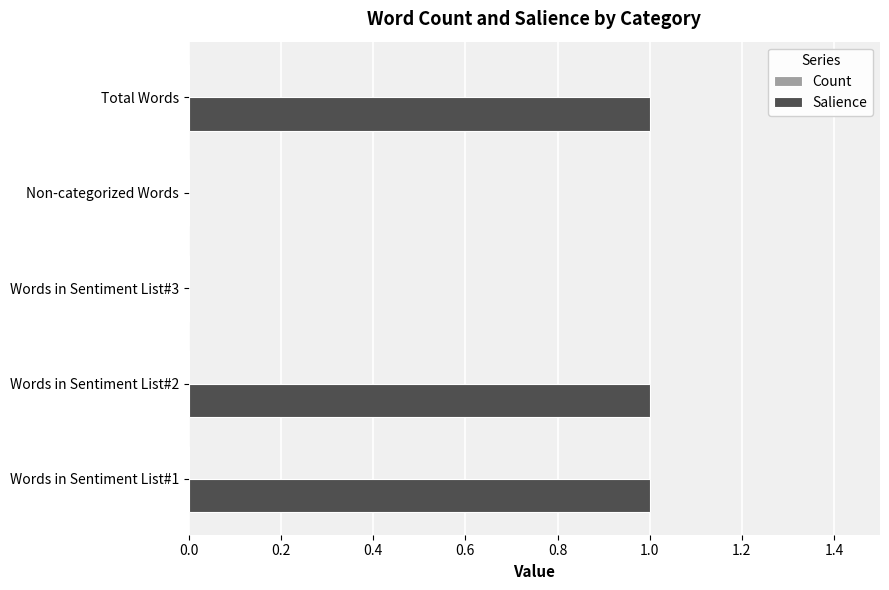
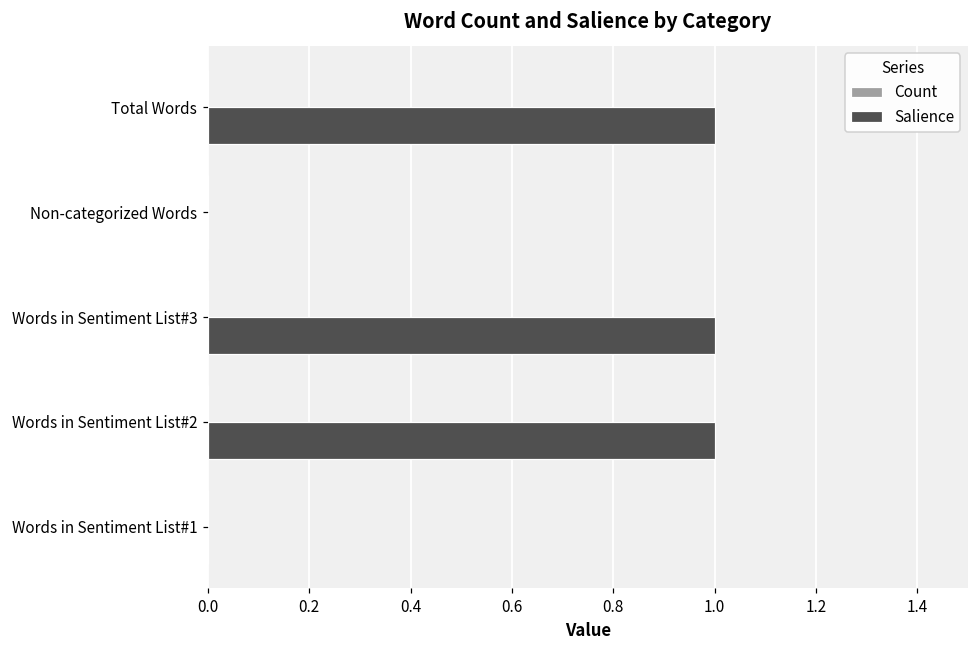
Salience, Words in Sentiment List#3: 0 -> 1
Salience, Words in Sentiment List#1: 1 -> 0
